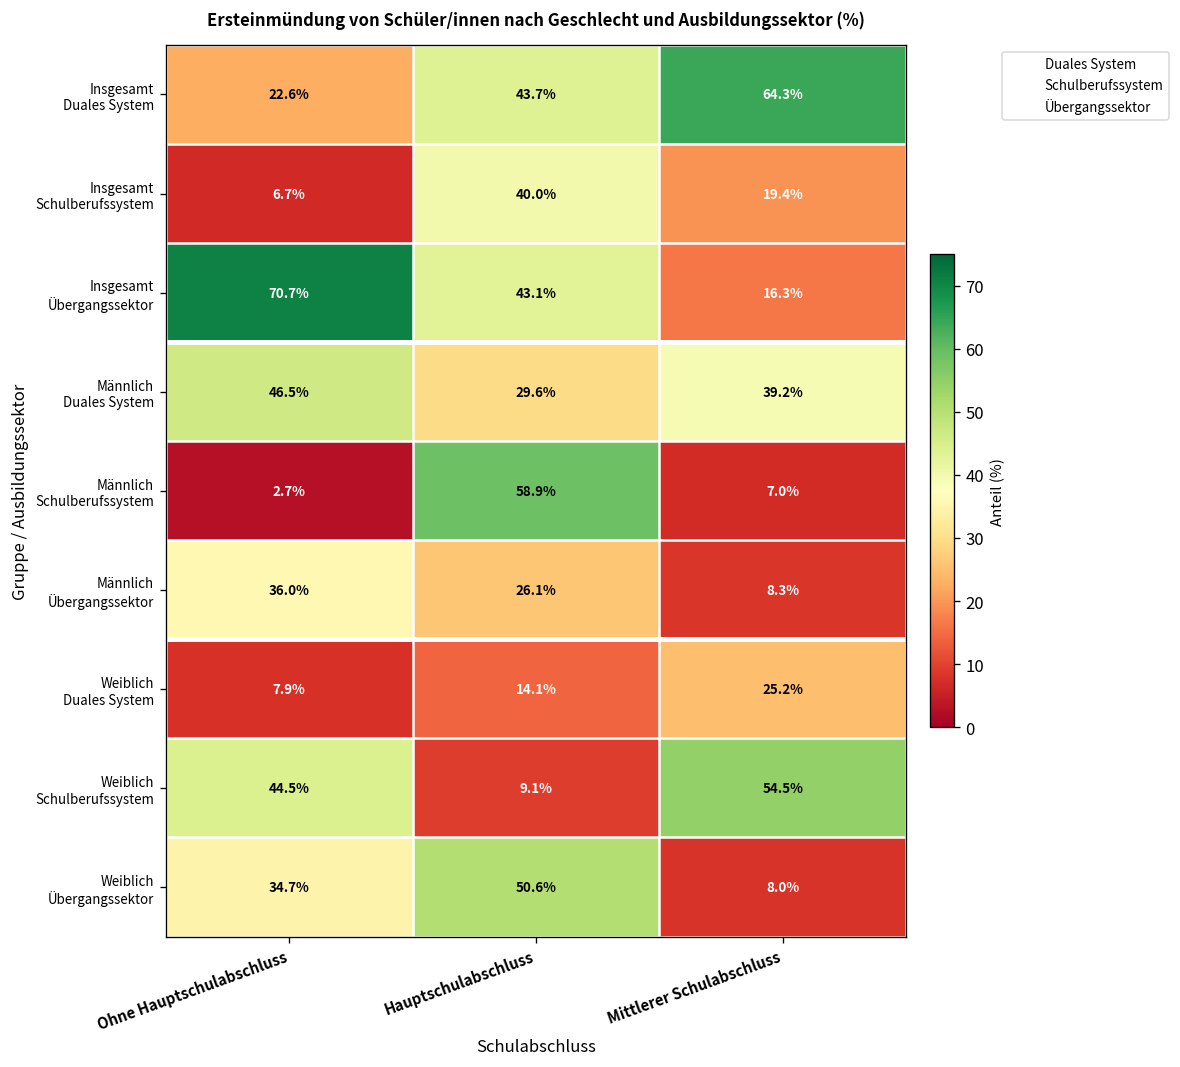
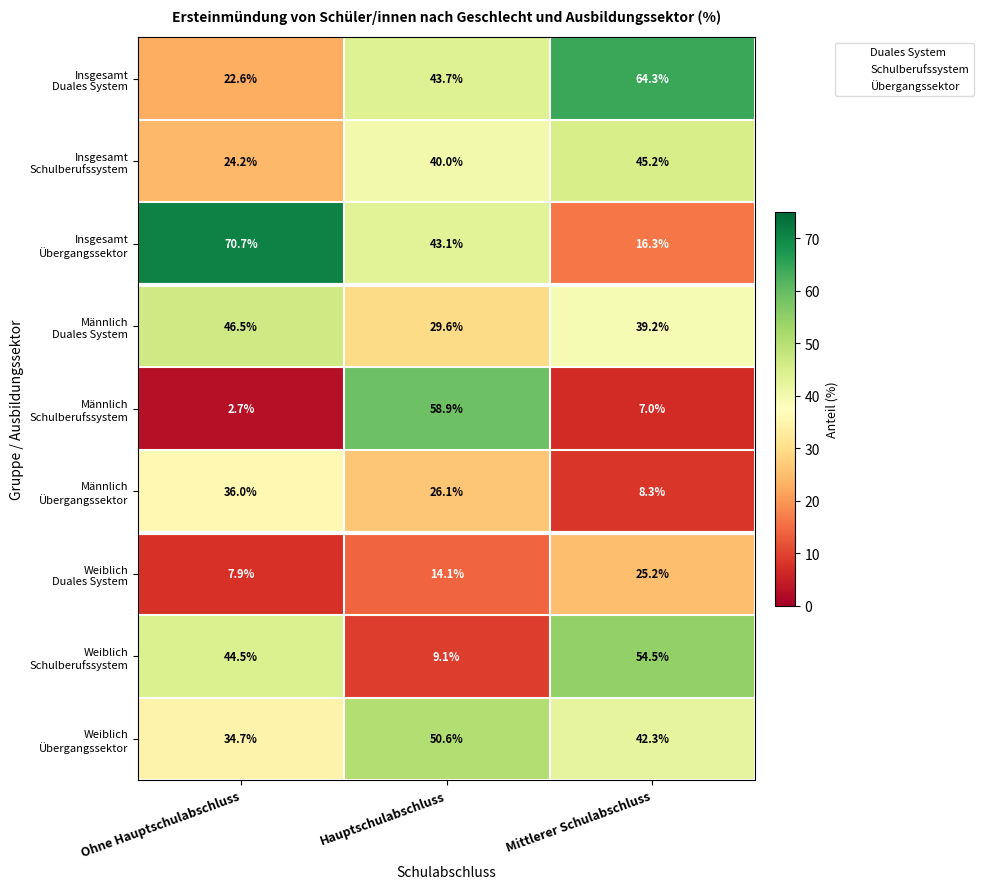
Insgesamt Schulberufssystem, Ohne Hauptschulabschluss: 6.7% -> 24.2%
Insgesamt Schulberufssystem, Mittlerer Schulabschluss: 19.4% -> 45.2%
Weiblich Übergangssektor, Mittlerer Schulabschluss: 8.0% -> 42.3%
